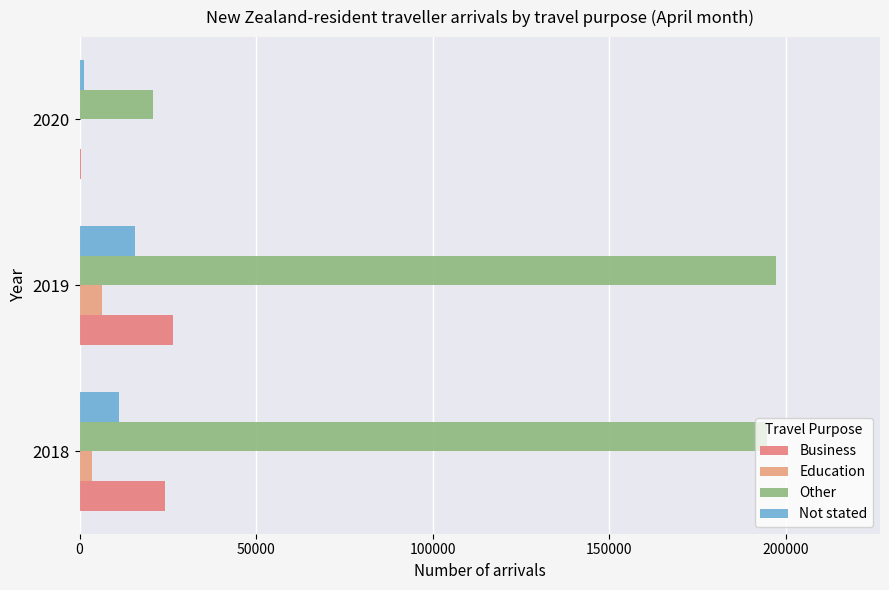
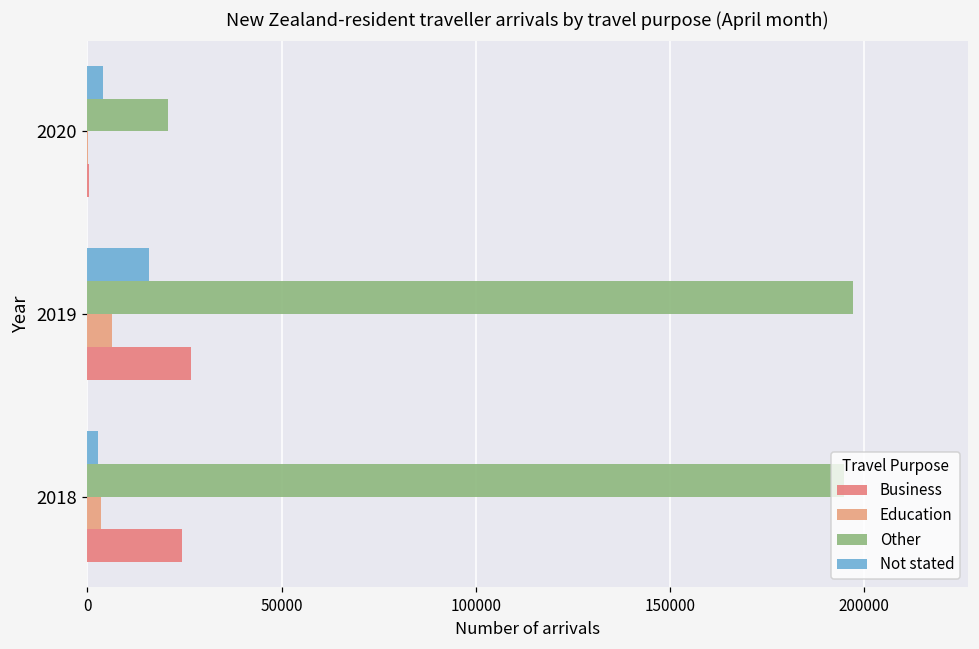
Not stated, 2020: 1000 -> 4000
Not stated, 2018: 11000 -> 3000
